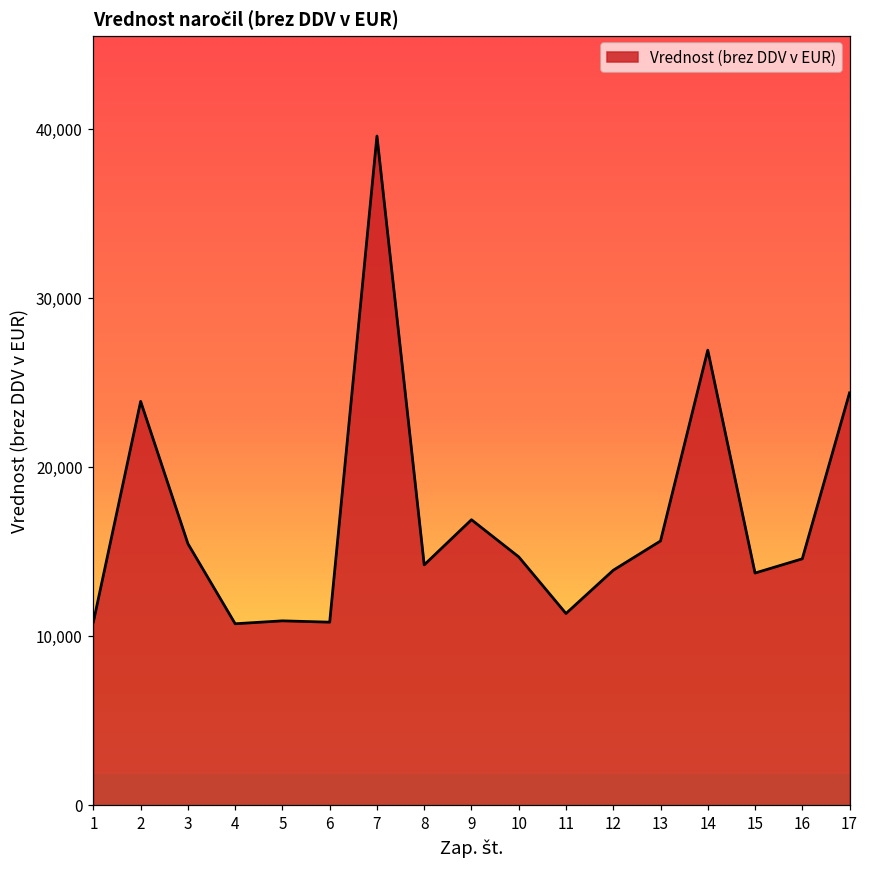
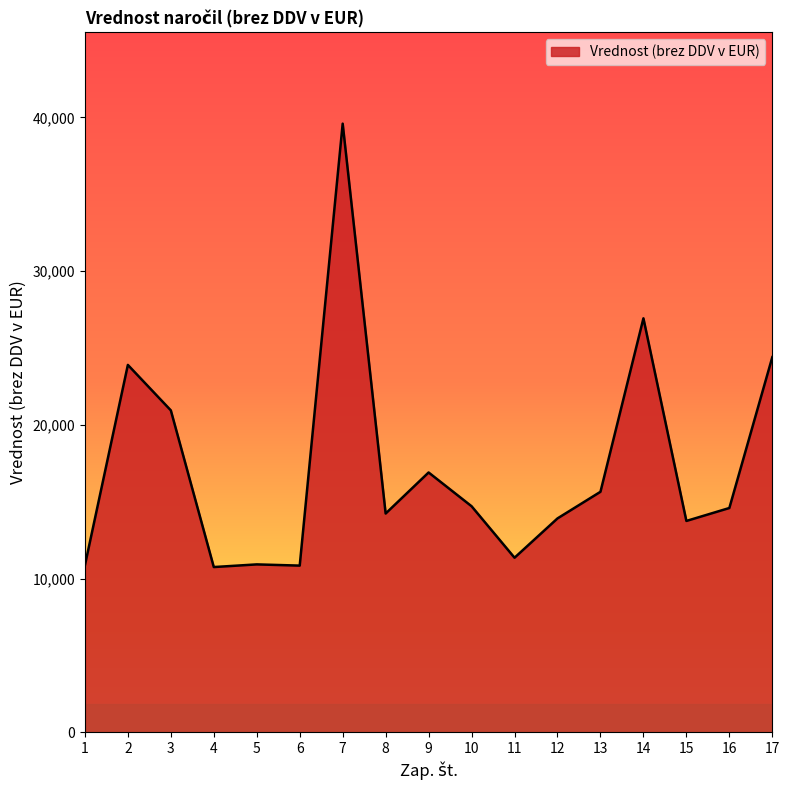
3: 15,500 -> 20,900
